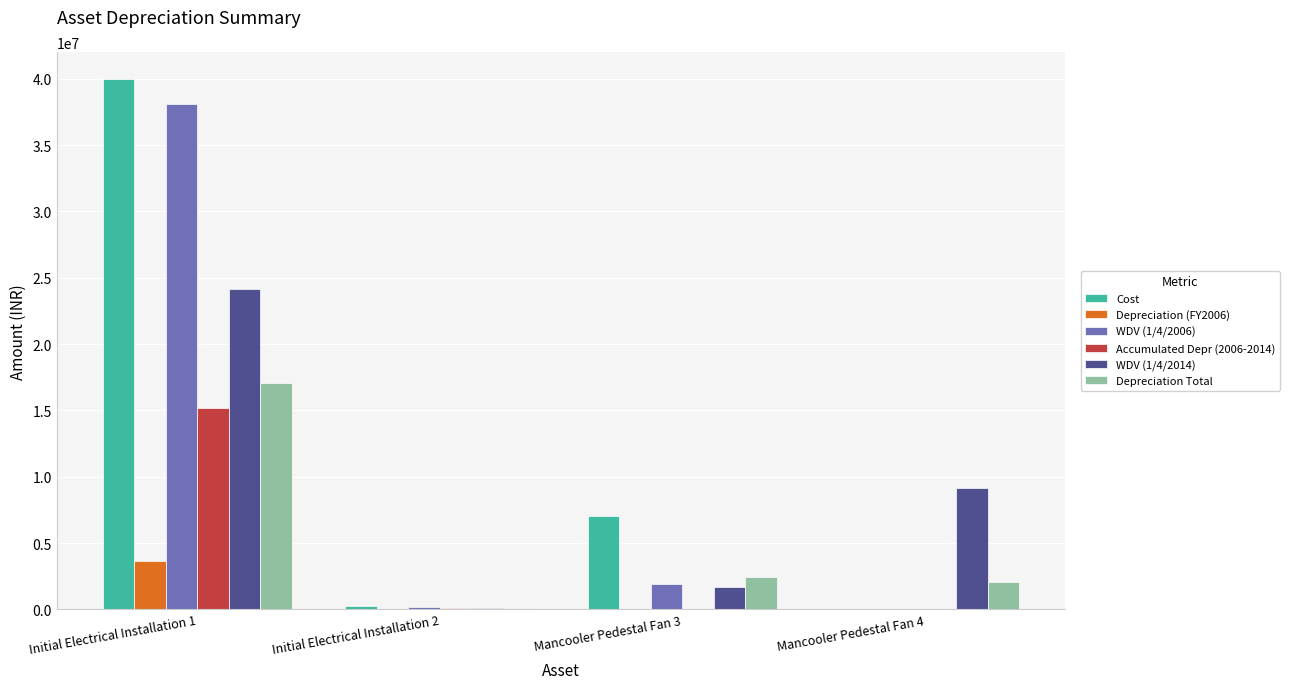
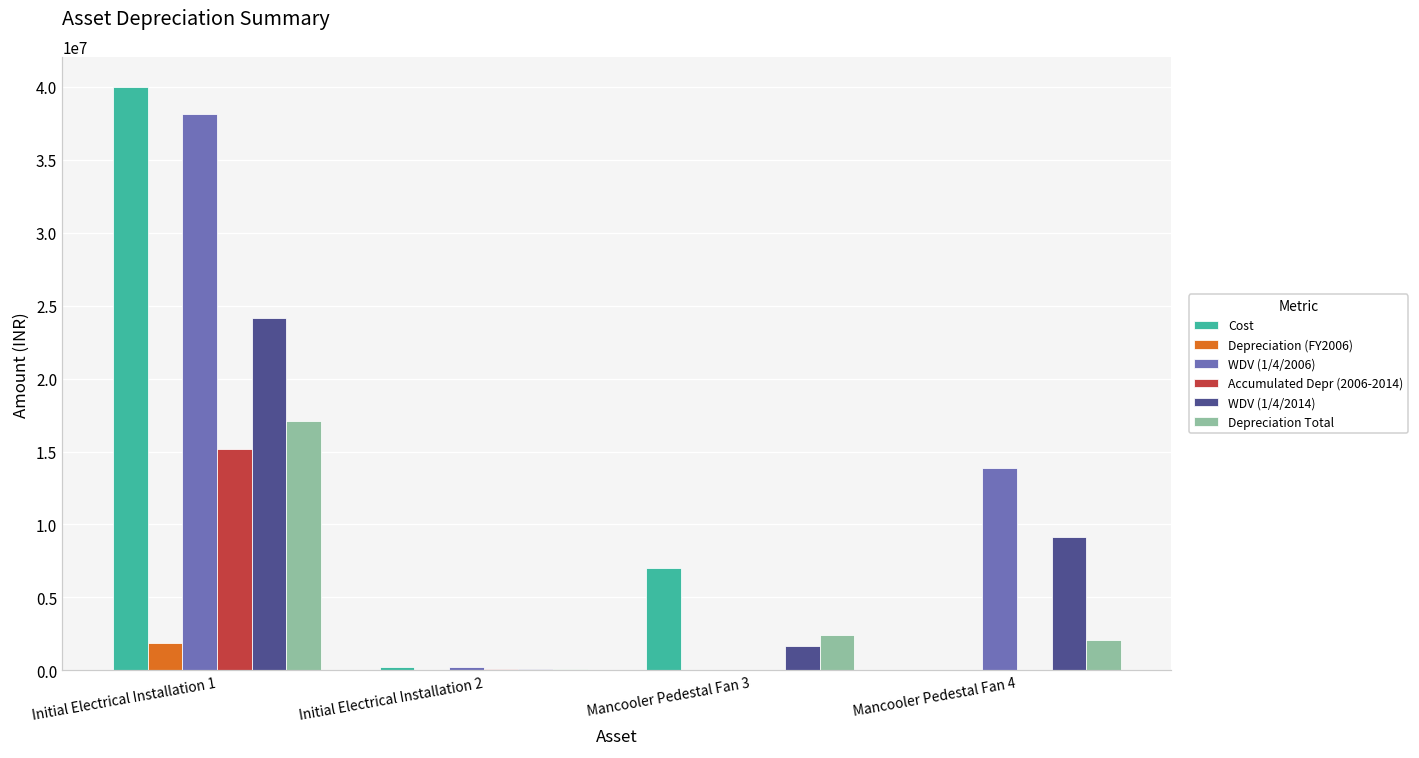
Depreciation (FY2006), Initial Electrical Installation 1: 3700000 -> 1900000
WDV (1/4/2006), Mancooler Pedestal Fan 3: 2000000 -> 0
WDV (1/4/2006), Mancooler Pedestal Fan 4: 0 -> 13900000
